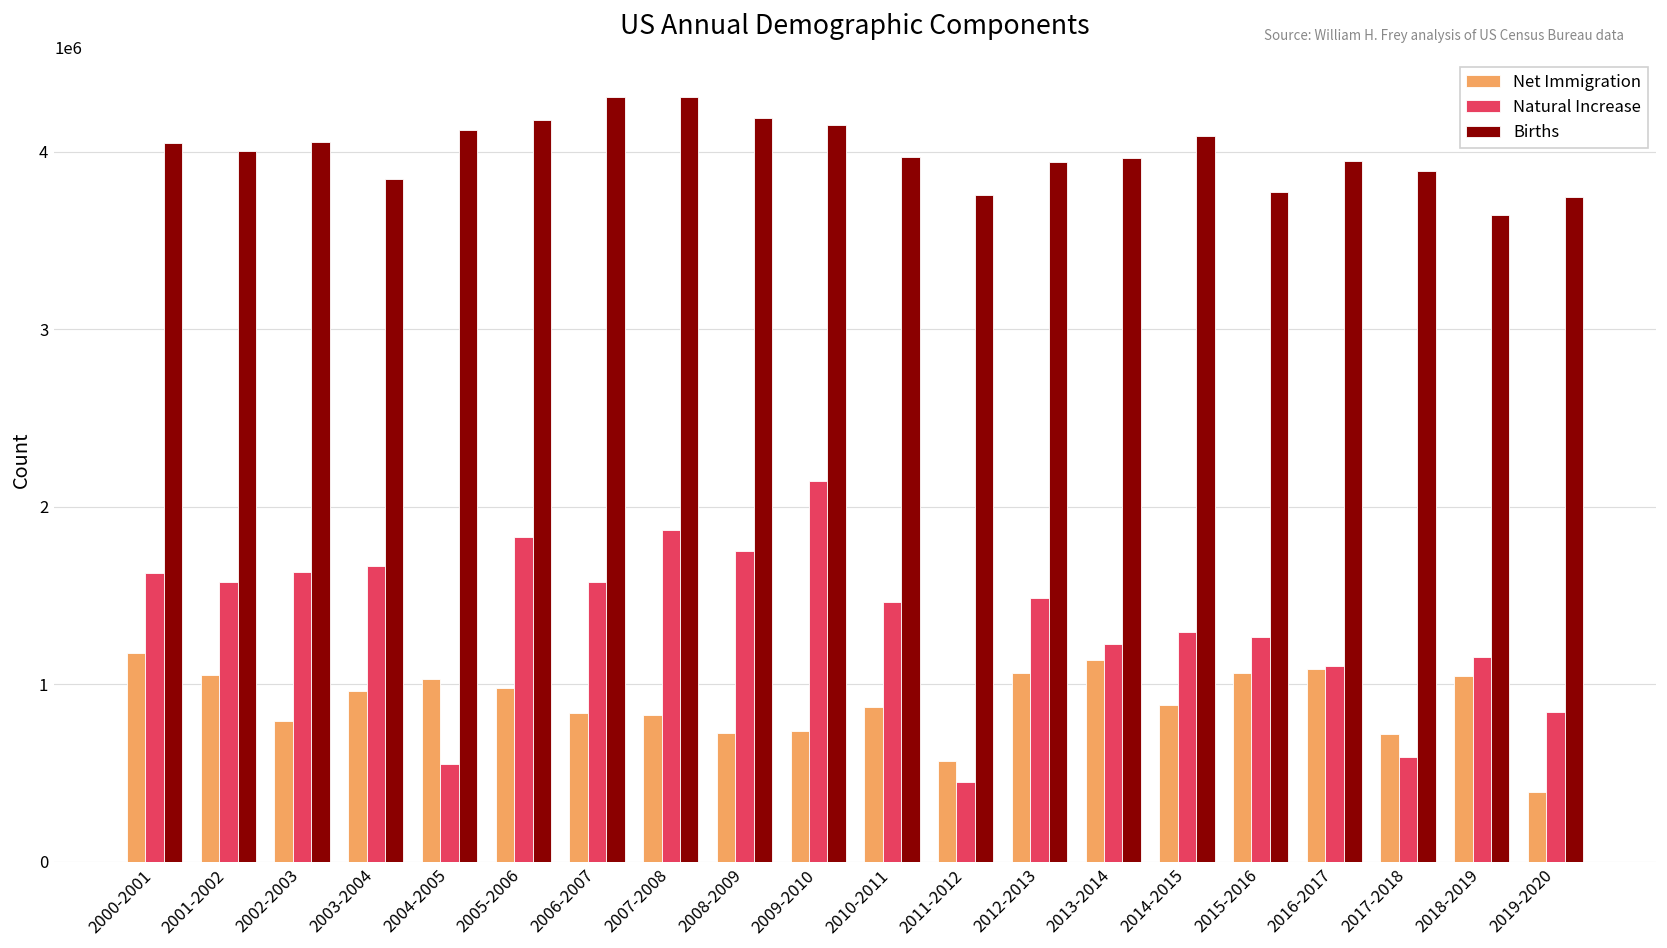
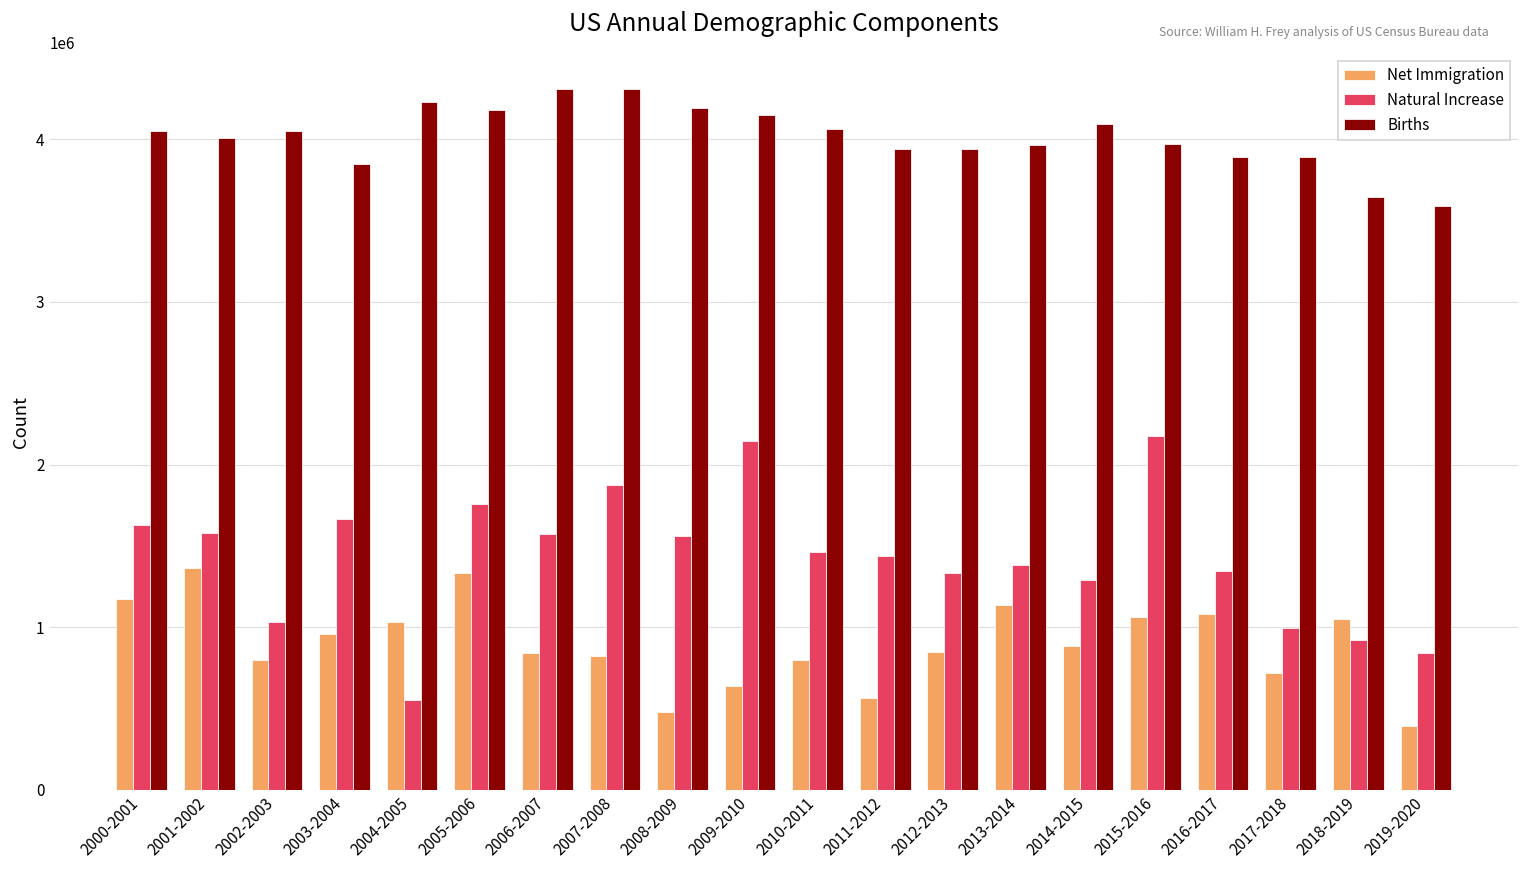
Net Immigration, 2001-2002: 1050000 -> 1360000
Natural Increase, 2002-2003: 1630000 -> 1030000
Births, 2004-2005: 4120000 -> 4230000
Net Immigration, 2005-2006: 980000 -> 1340000
Natural Increase, 2005-2006: 1830000 -> 1760000
Net Immigration, 2008-2009: 730000 -> 480000
Natural Increase, 2008-2009: 1750000 -> 1560000
Net Immigration, 2009-2010: 740000 -> 640000
Net Immigration, 2010-2011: 870000 -> 800000
Births, 2010-2011: 3970000 -> 4060000
Natural Increase, 2011-2012: 450000 -> 1440000
Births, 2011-2012: 3750000 -> 3940000
Net Immigration, 2012-2013: 1060000 -> 850000
Natural Increase, 2012-2013: 1490000 -> 1330000
Natural Increase, 2013-2014: 1230000 -> 1380000
Natural Increase, 2015-2016: 1270000 -> 2170000
Births, 2015-2016: 3770000 -> 3970000
Natural Increase, 2016-2017: 1100000 -> 1340000
Births, 2016-2017: 3950000 -> 3890000
Natural Increase, 2017-2018: 590000 -> 1000000
Natural Increase, 2018-2019: 1150000 -> 920000
Births, 2019-2020: 3750000 -> 3590000
